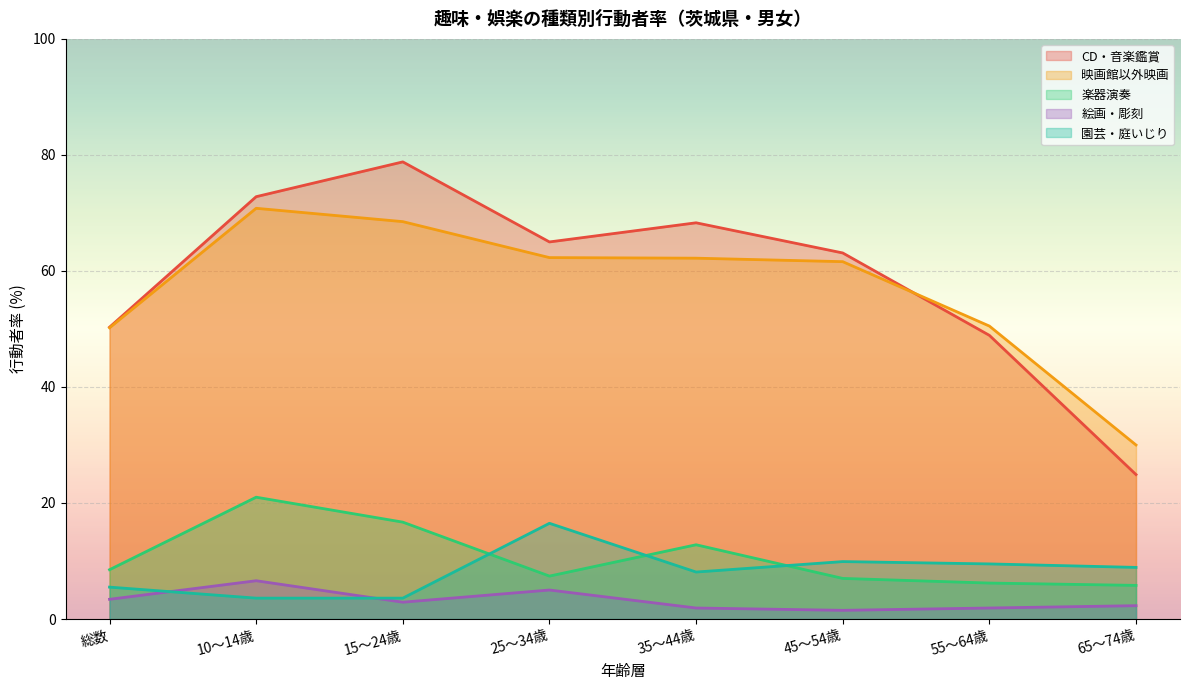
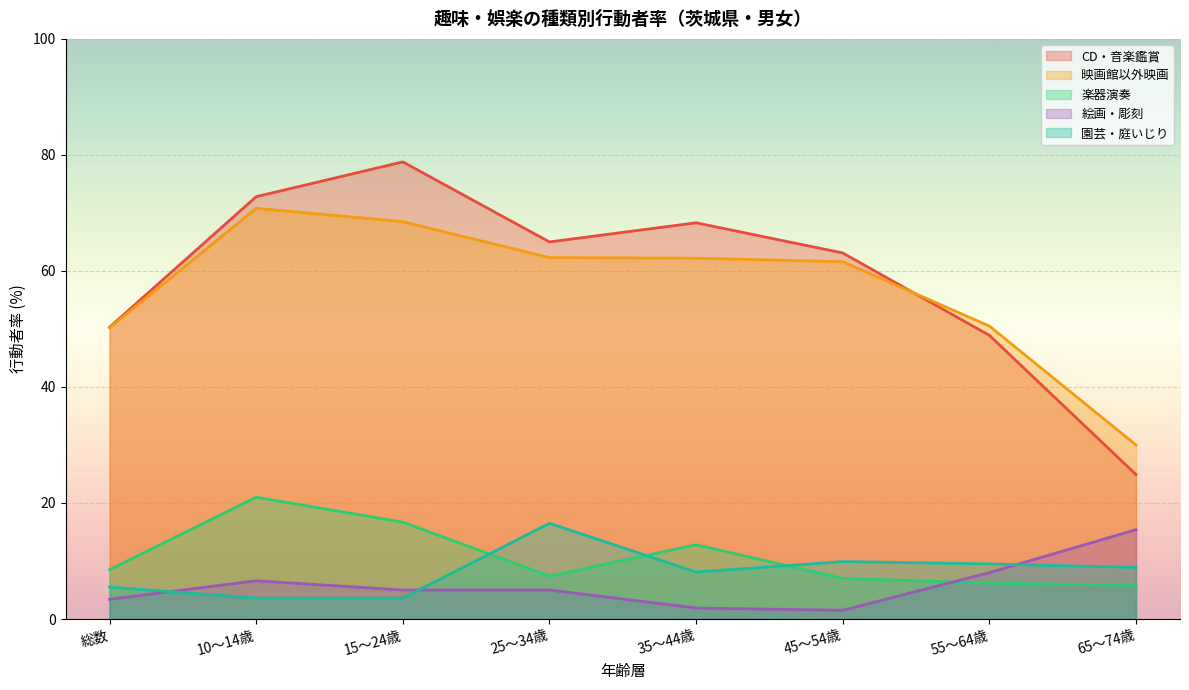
絵画・彫刻, 15～24歳: 3 -> 5
絵画・彫刻, 55～64歳: 2 -> 8
絵画・彫刻, 65～74歳: 2 -> 15
